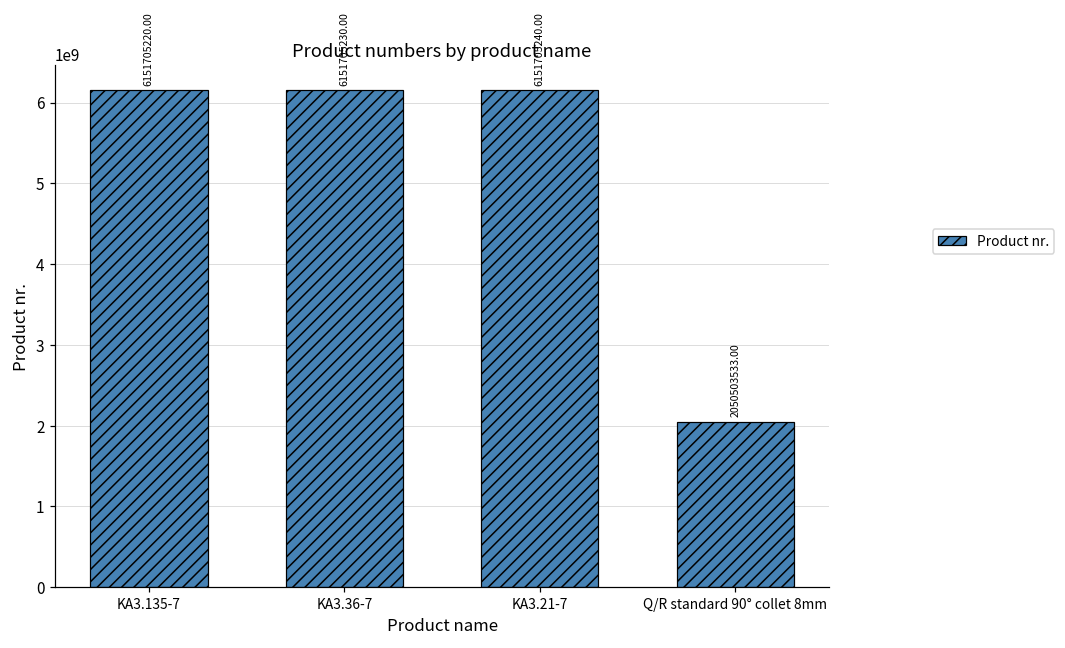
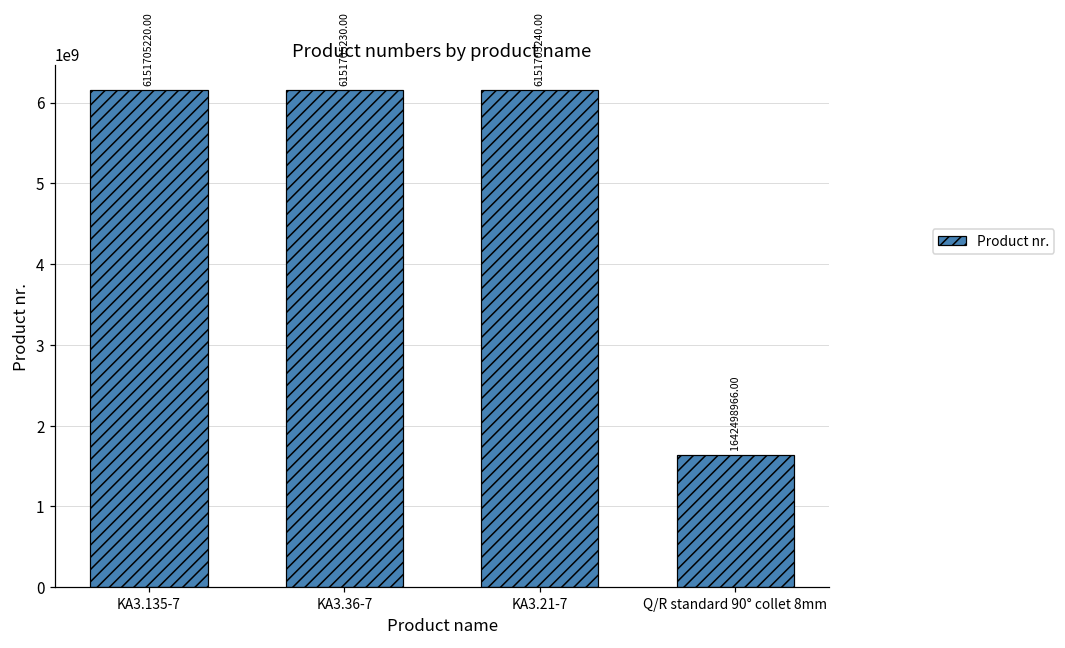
Q/R standard 90° collet 8mm: 2050503533.00 -> 1642498966.00
